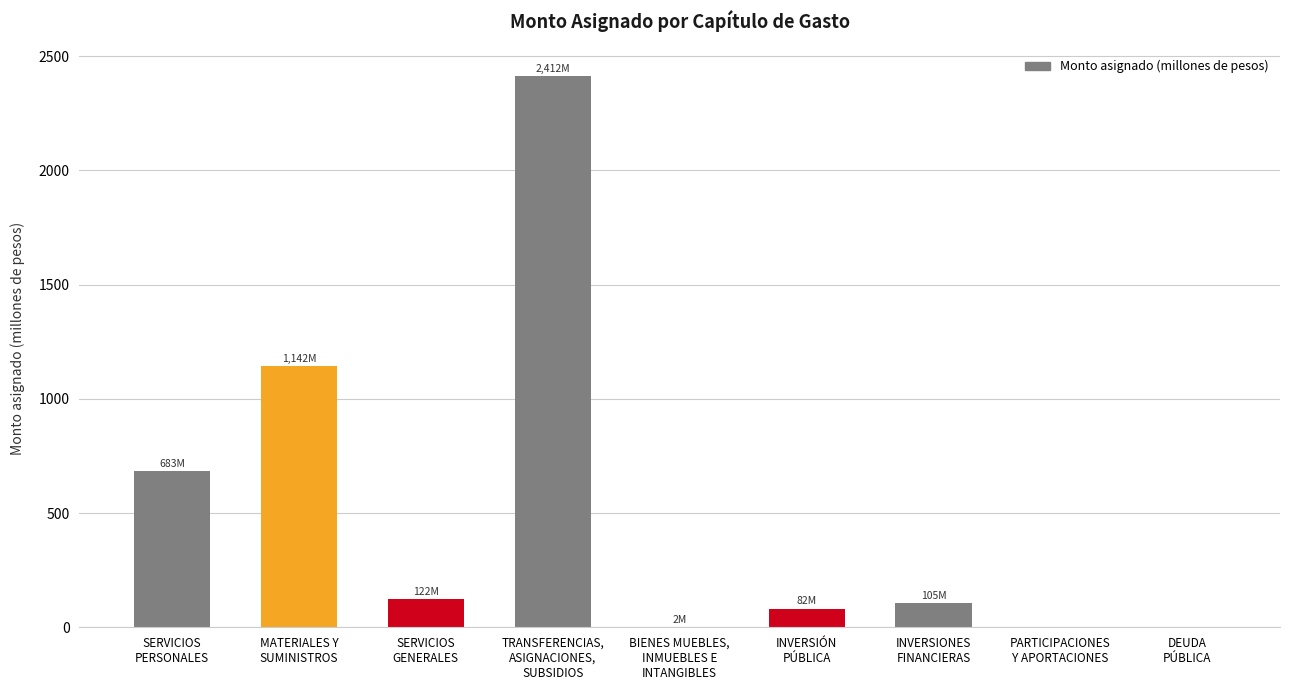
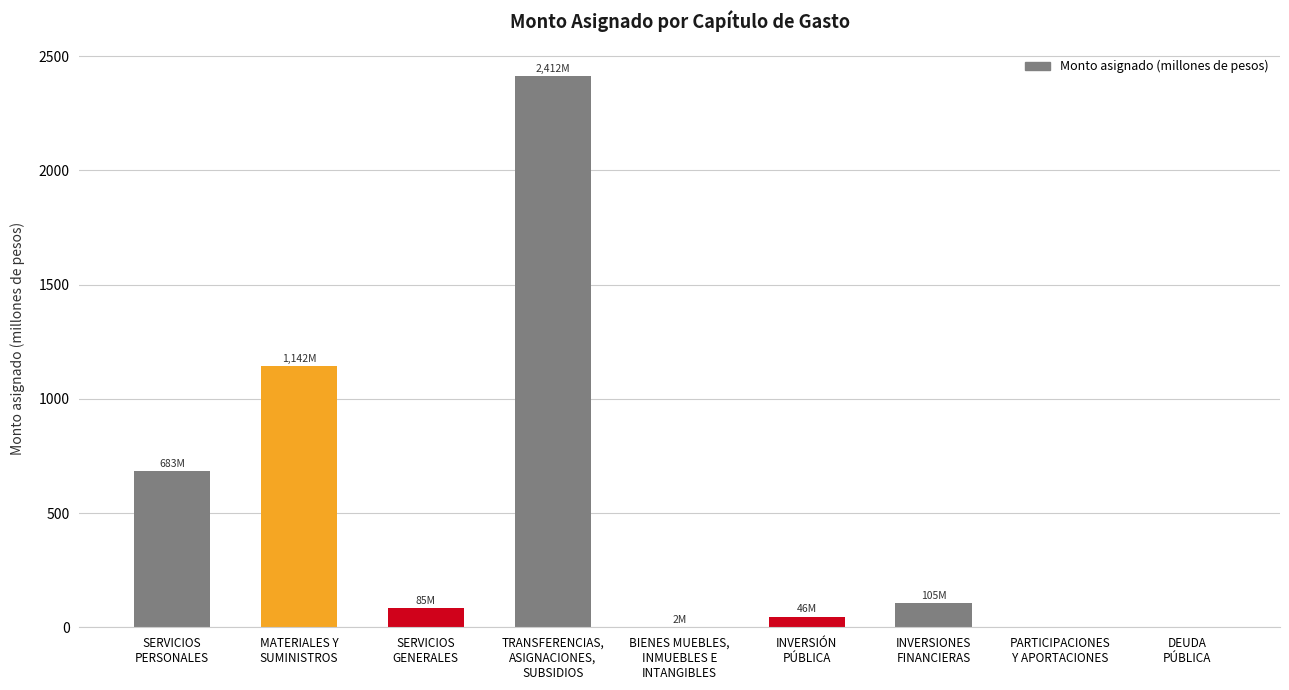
SERVICIOS GENERALES: 122M -> 85M
INVERSIÓN PÚBLICA: 82M -> 46M
